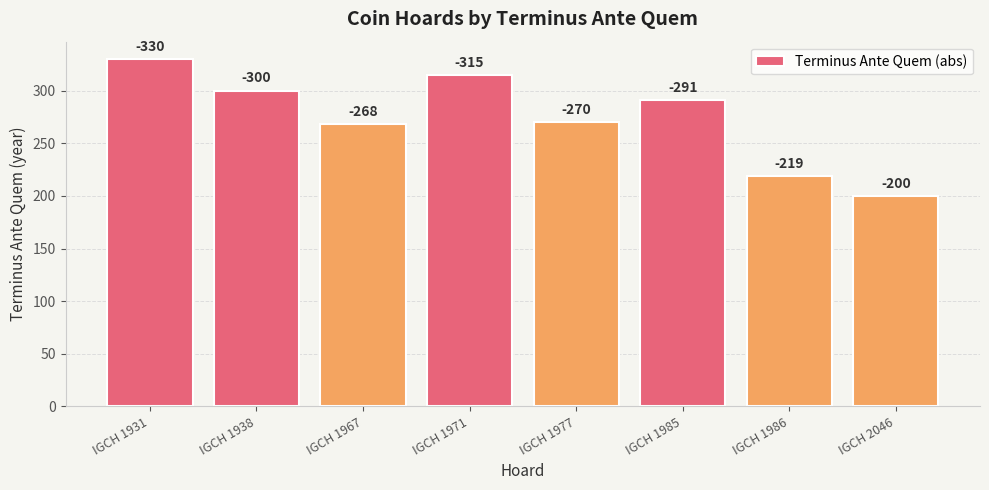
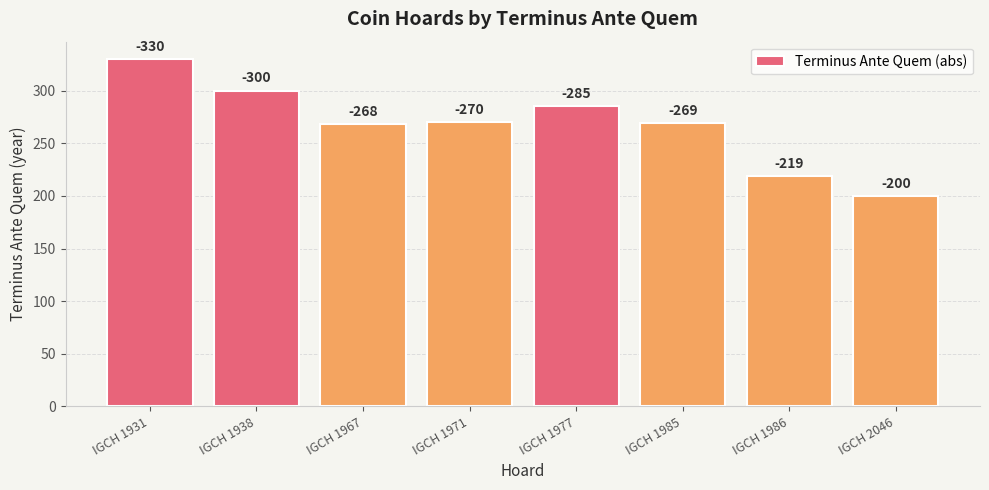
IGCH 1971: -315 -> -270
IGCH 1977: -270 -> -285
IGCH 1985: -291 -> -269
